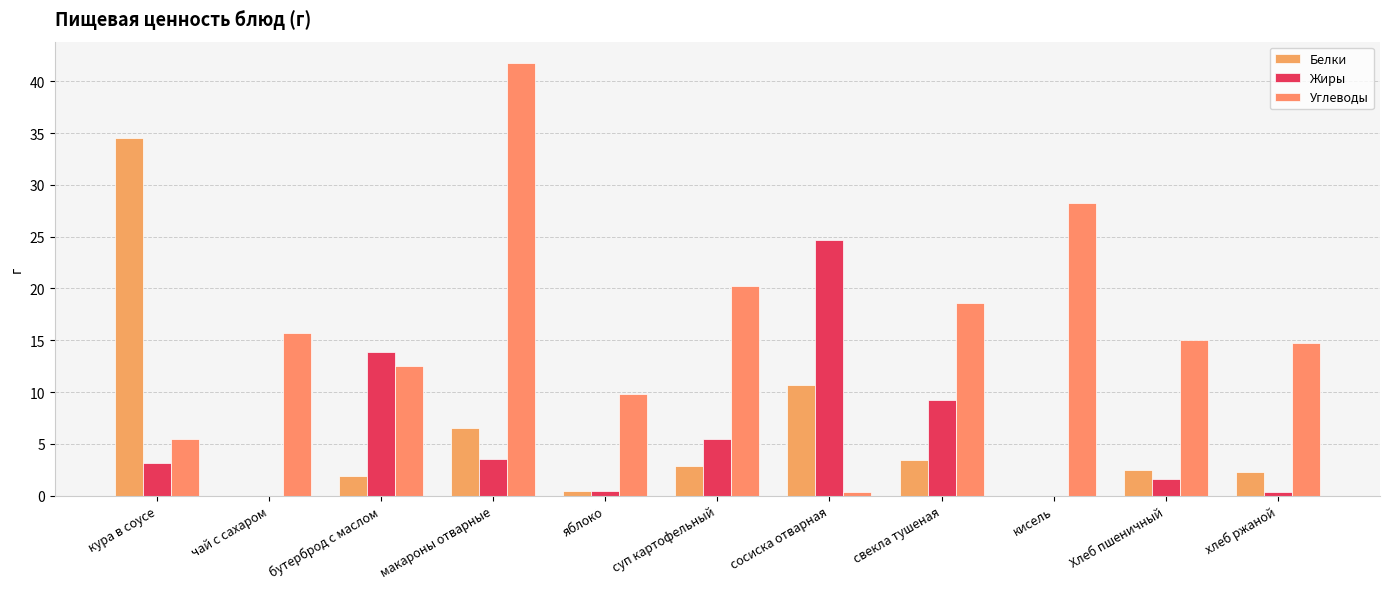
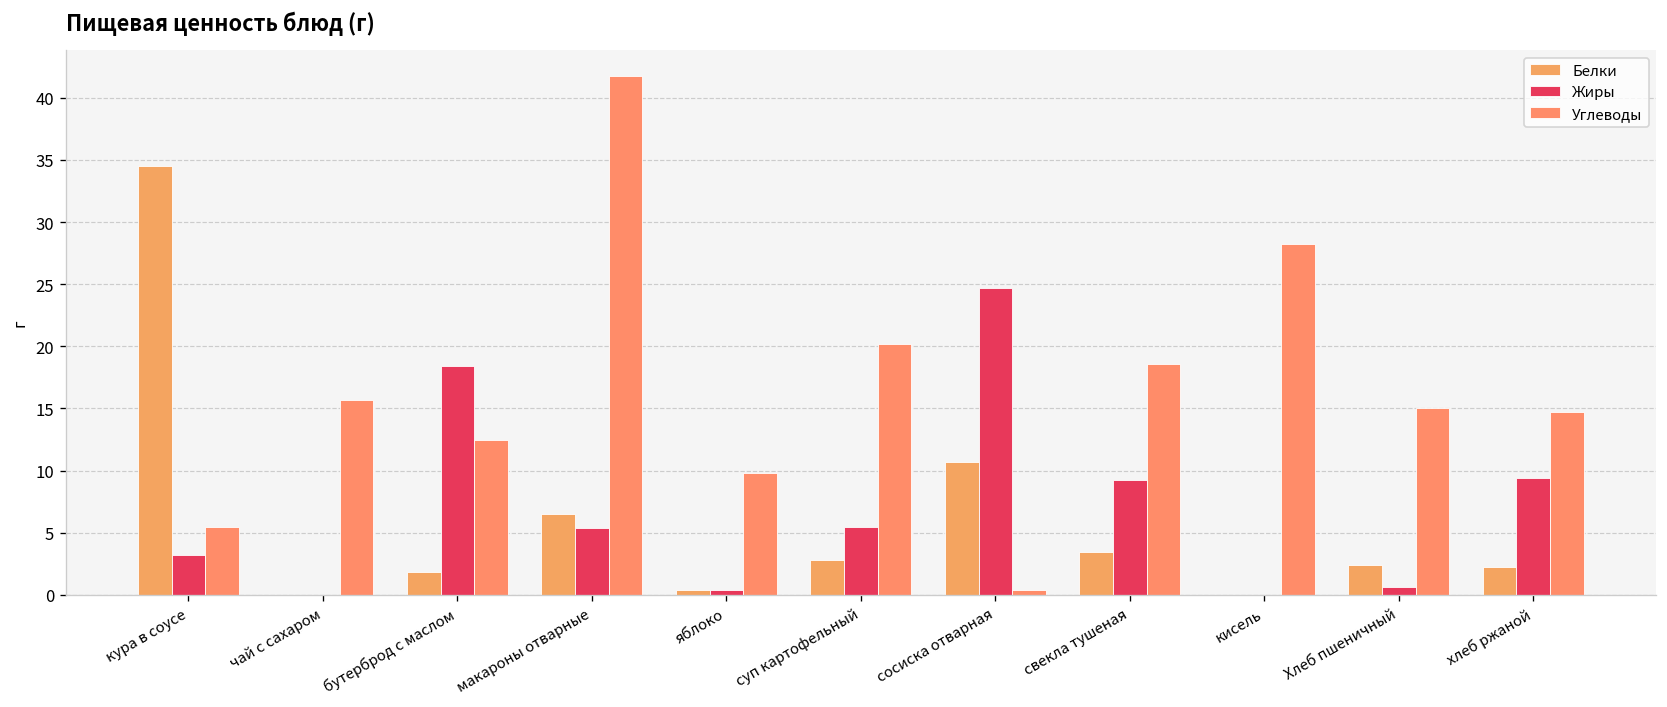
Жиры, бутерброд с маслом: 13.9 -> 18.4
Жиры, макароны отварные: 3.5 -> 5.4
Жиры, Хлеб пшеничный: 1.6 -> 0.6
Жиры, хлеб ржаной: 0.3 -> 9.4
